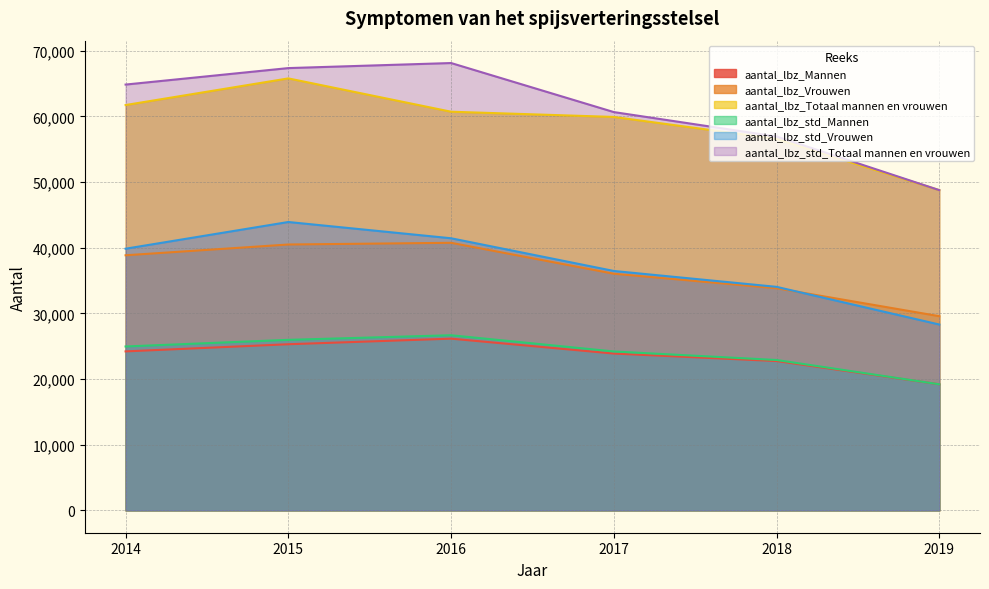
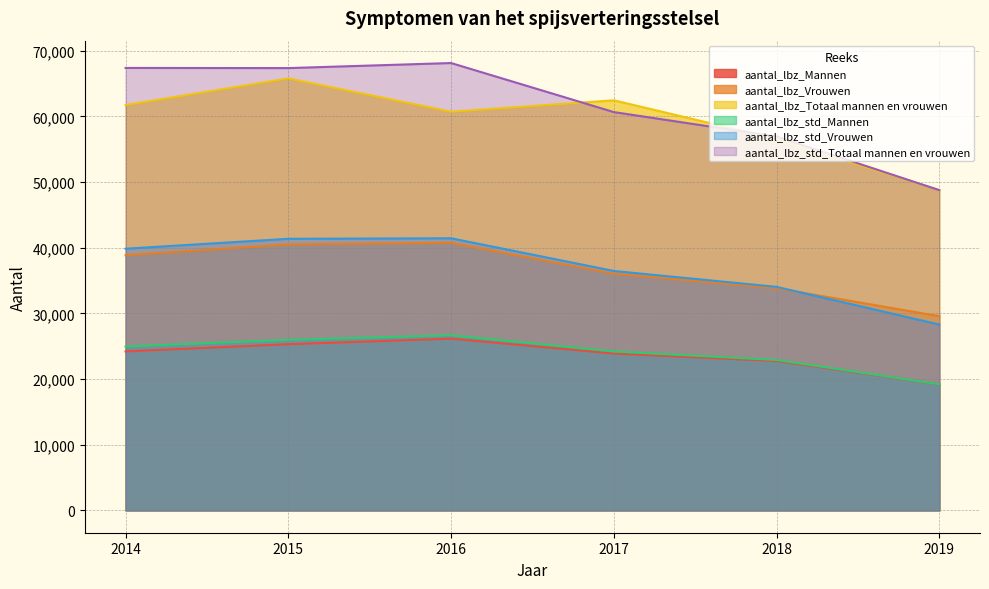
aantal_lbz_std_Totaal mannen en vrouwen, 2014: 65,000 -> 67,000
aantal_lbz_std_Vrouwen, 2015: 44,000 -> 41,000
aantal_lbz_Totaal mannen en vrouwen, 2017: 60,000 -> 62,000
